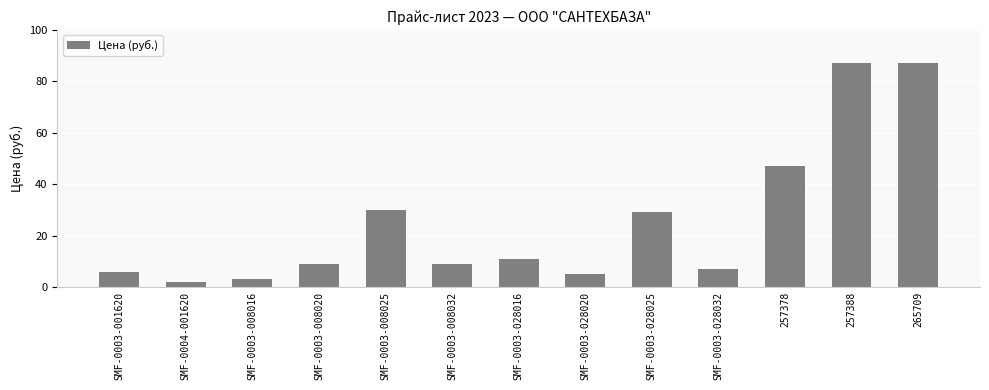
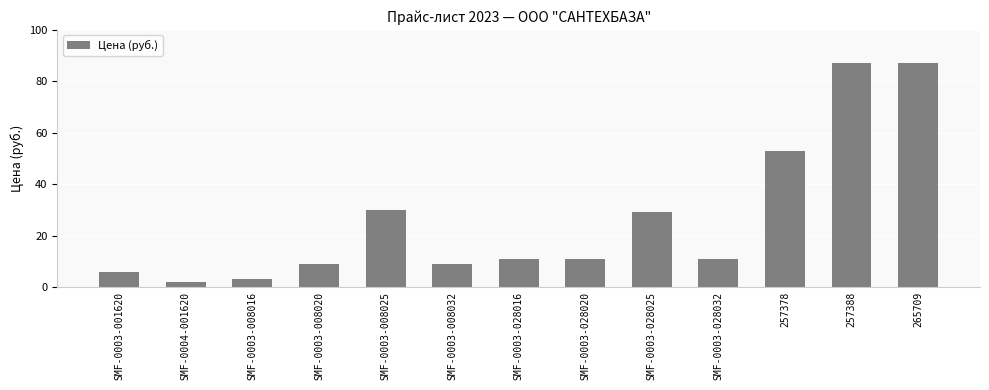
SMF-0003-028020: 5 -> 11
SMF-0003-028032: 7 -> 11
257378: 47 -> 53
